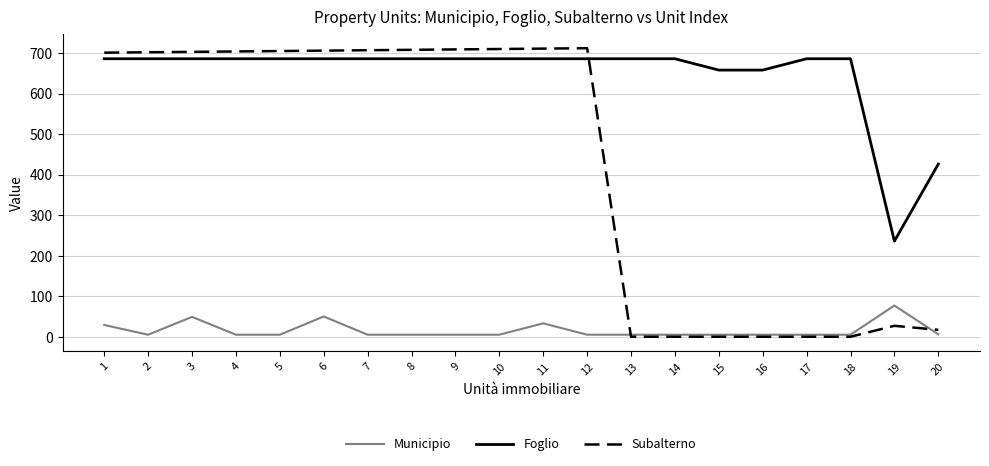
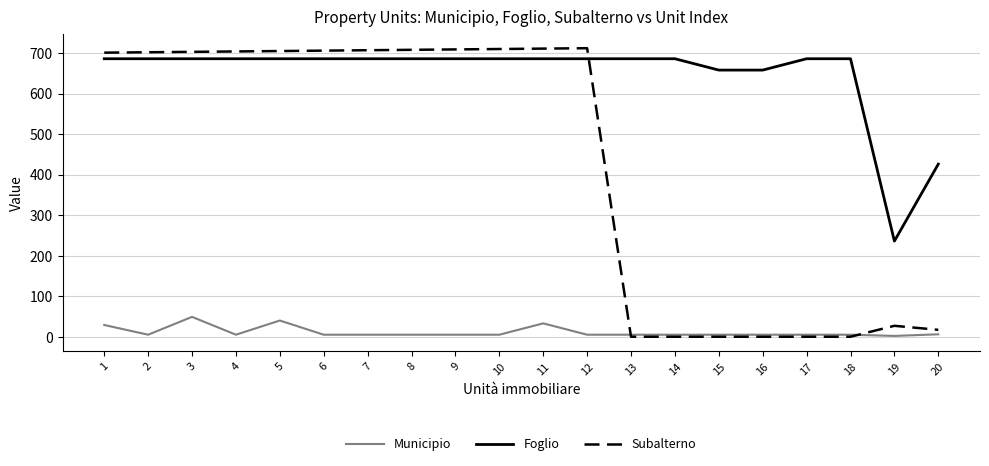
Municipio, 5: 10 -> 40
Municipio, 6: 50 -> 10
Municipio, 19: 80 -> 0
